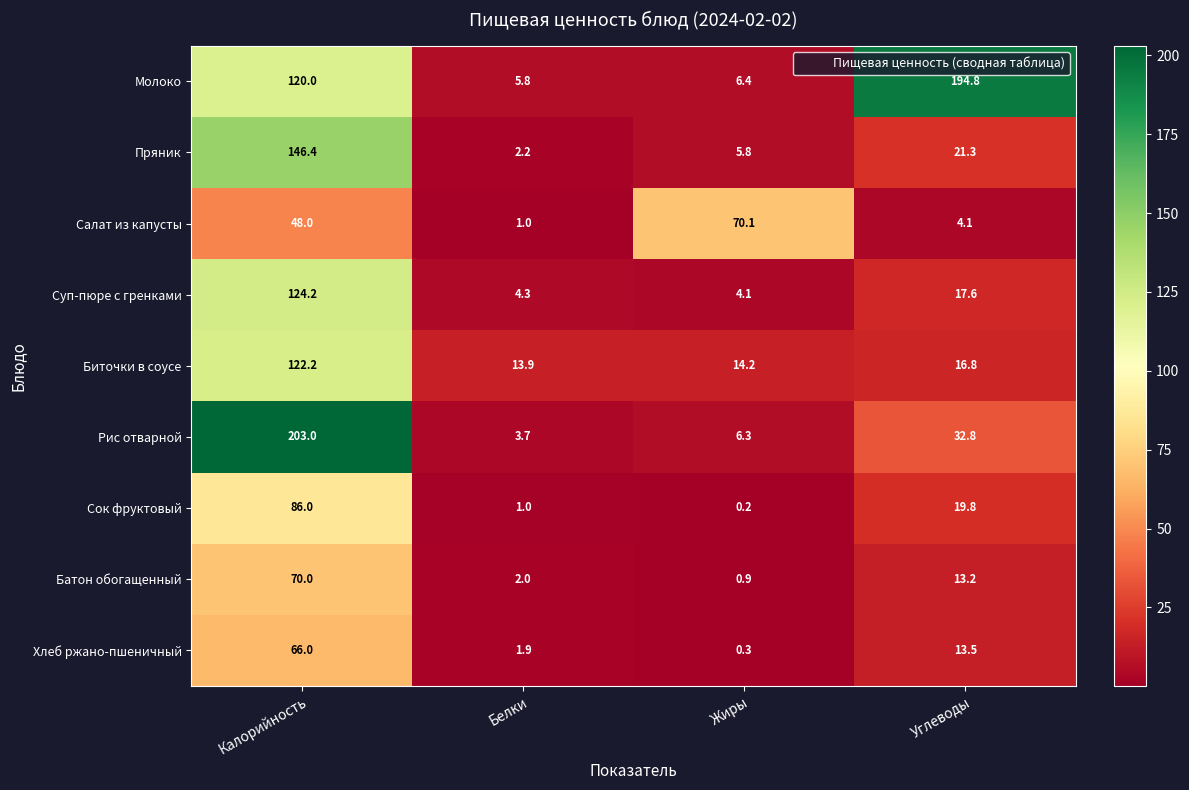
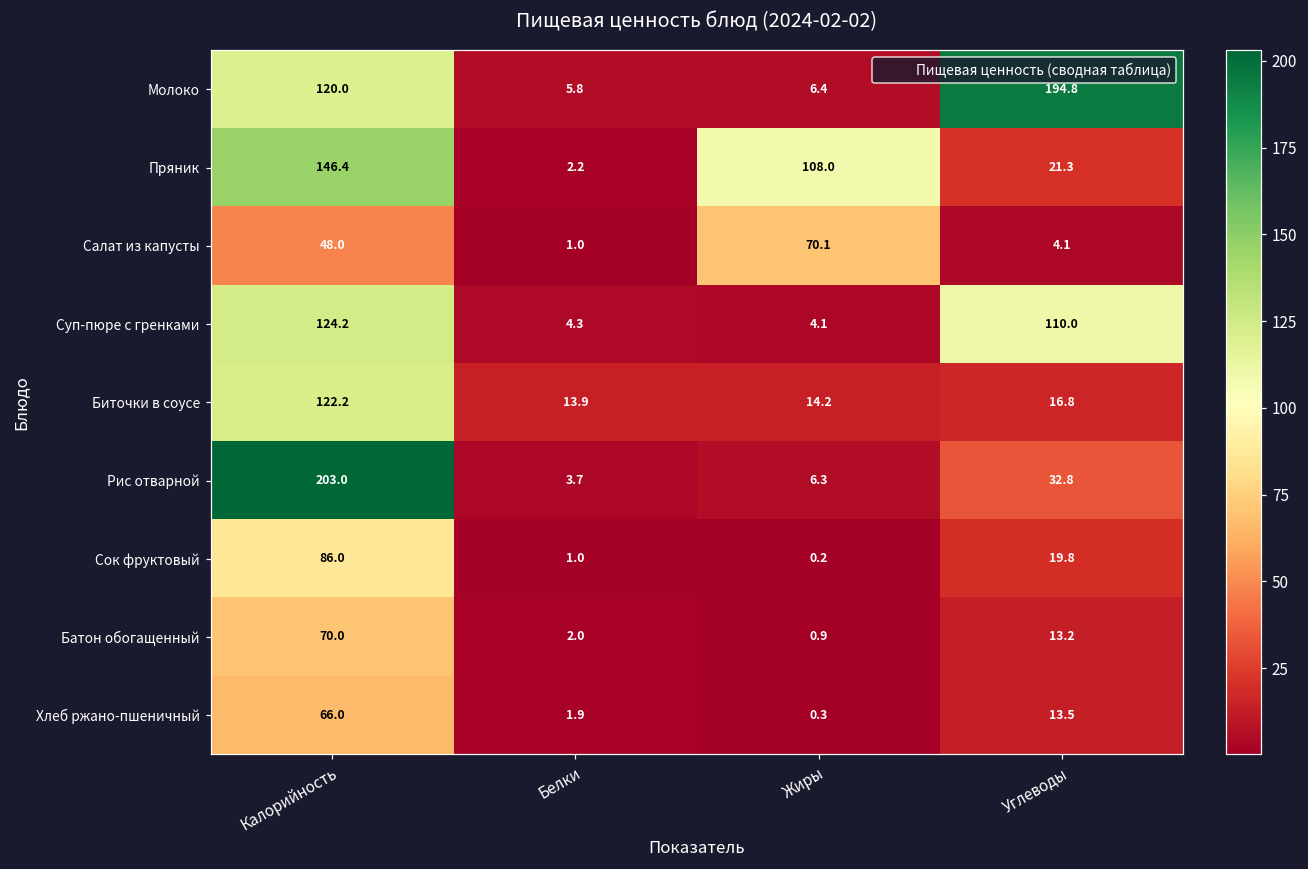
Пряник, Жиры: 5.8 -> 108.0
Суп-пюре с гренками, Углеводы: 17.6 -> 110.0
